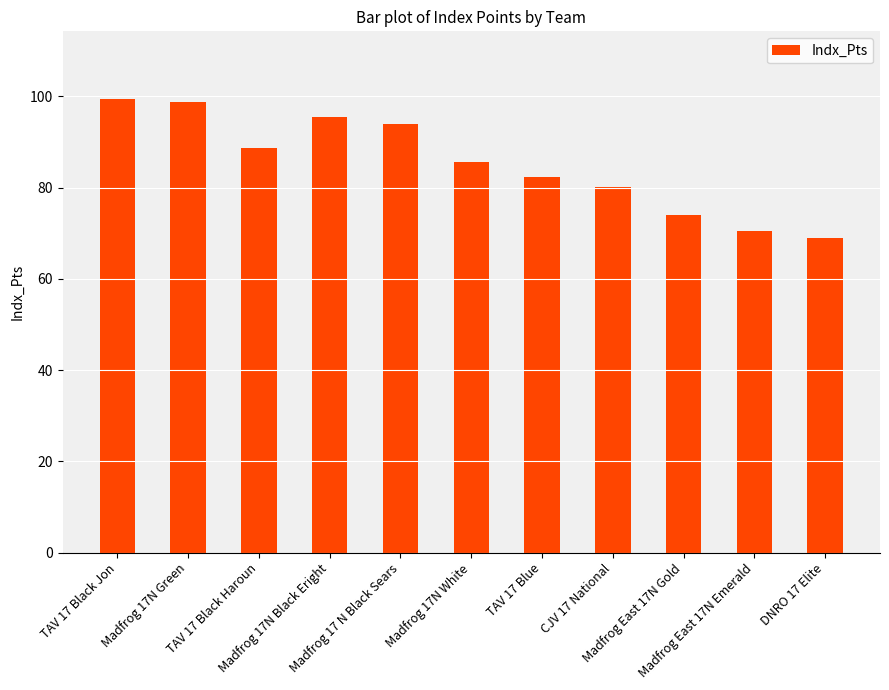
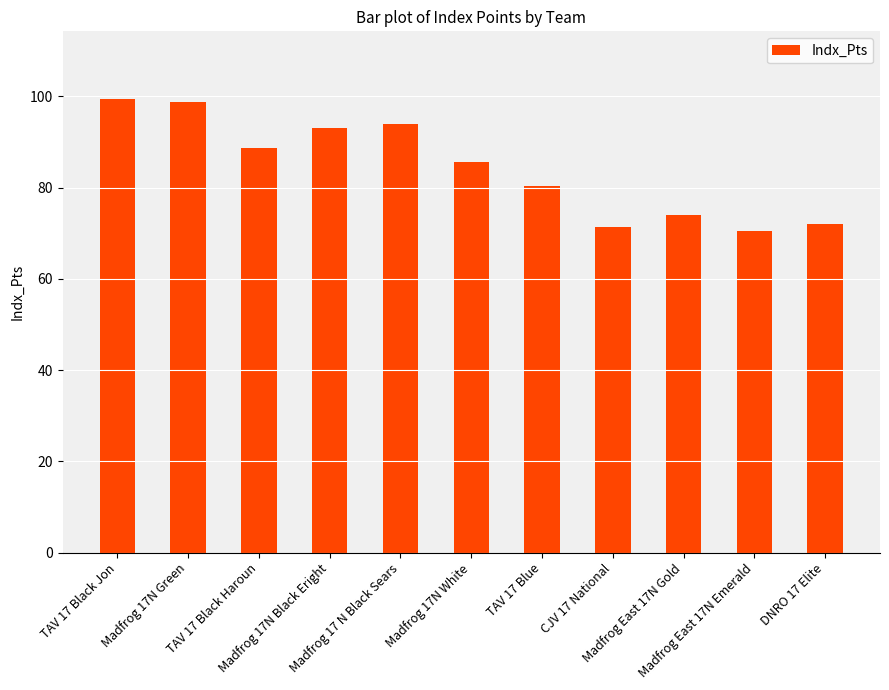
Madfrog 17N Black Eright: 96 -> 93
TAV 17 Blue: 82 -> 80
CJV 17 National: 80 -> 71
DNRO 17 Elite: 69 -> 72
